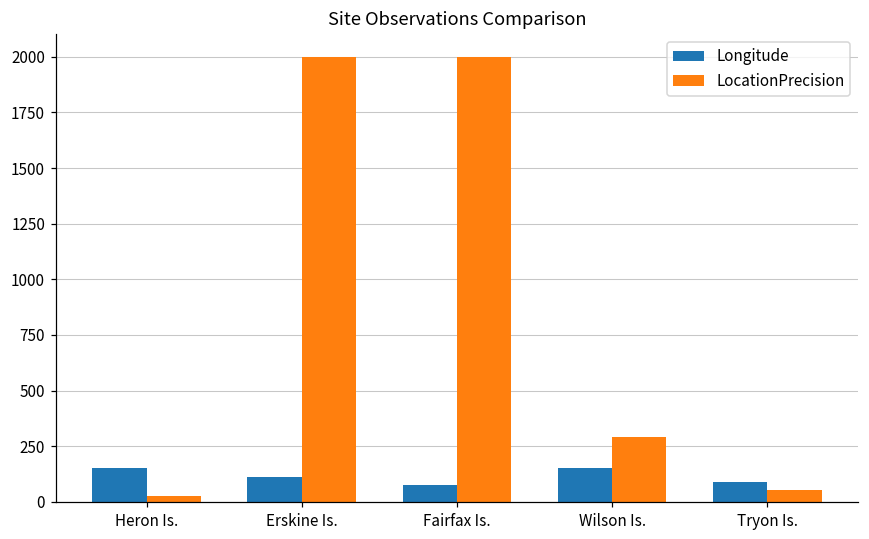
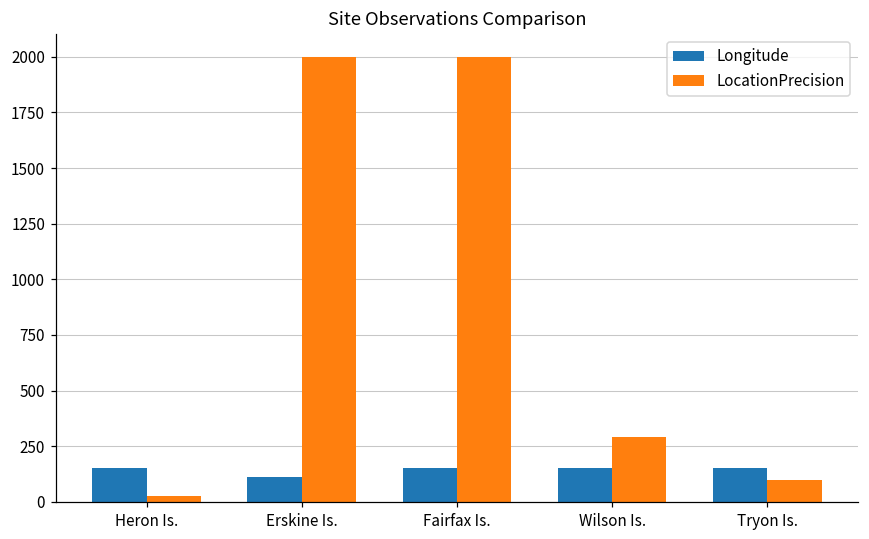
Longitude, Fairfax Is.: 70 -> 150
Longitude, Tryon Is.: 90 -> 150
LocationPrecision, Tryon Is.: 50 -> 100
